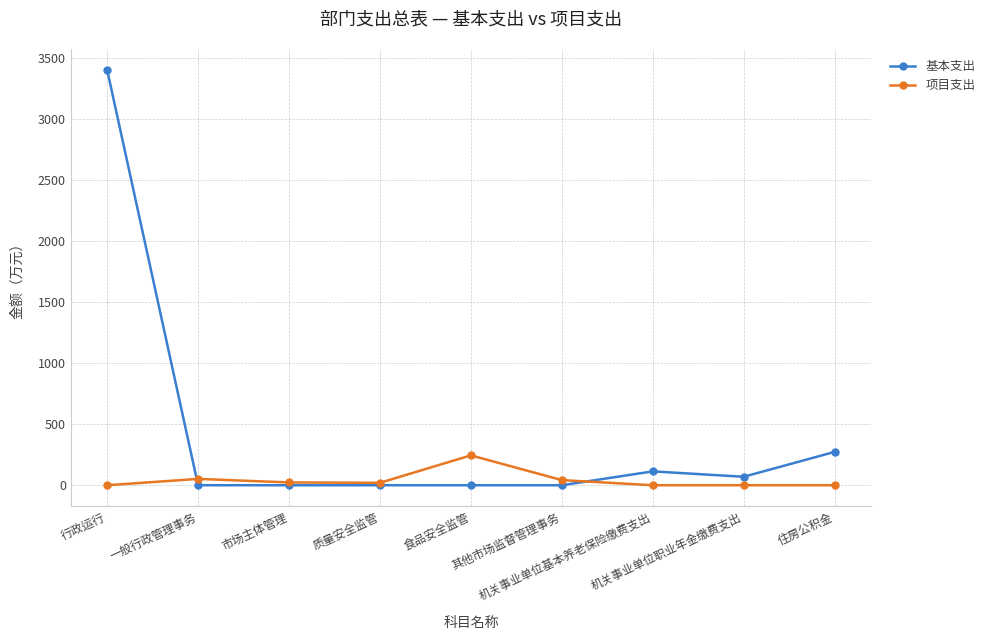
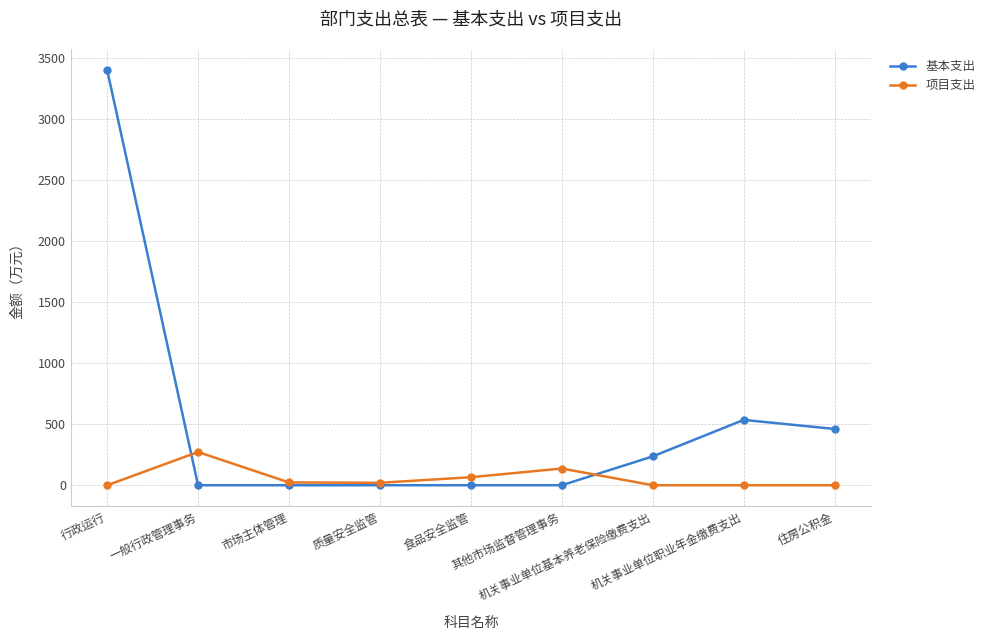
项目支出, 一般行政管理事务: 50 -> 270
项目支出, 食品安全监管: 240 -> 70
项目支出, 其他市场监督管理事务: 40 -> 140
基本支出, 机关事业单位基本养老保险缴费支出: 110 -> 240
基本支出, 机关事业单位职业年金缴费支出: 70 -> 530
基本支出, 住房公积金: 270 -> 460
